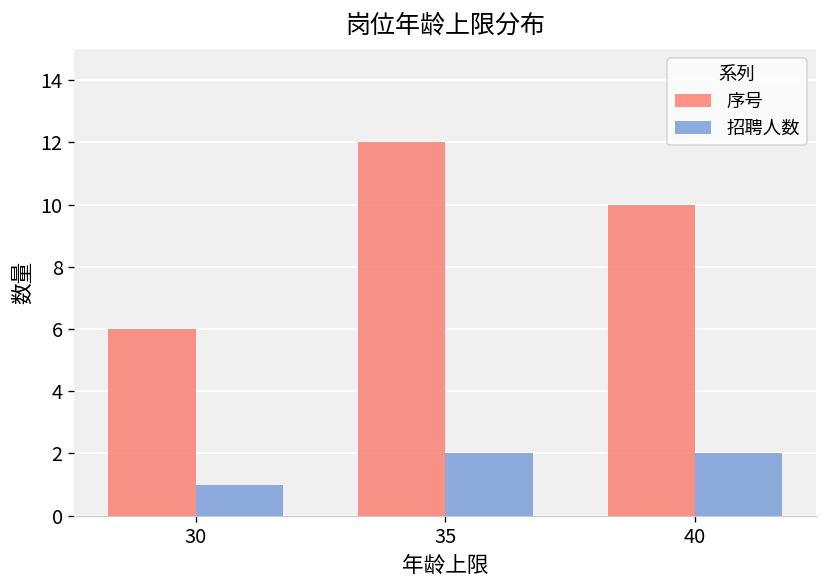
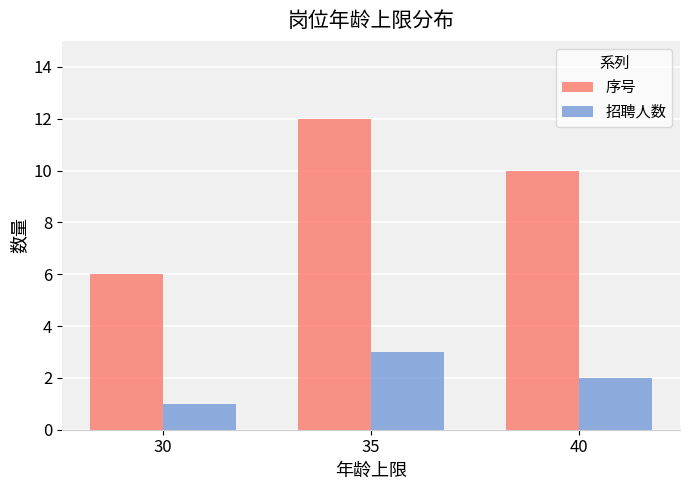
招聘人数, 35: 2 -> 3
